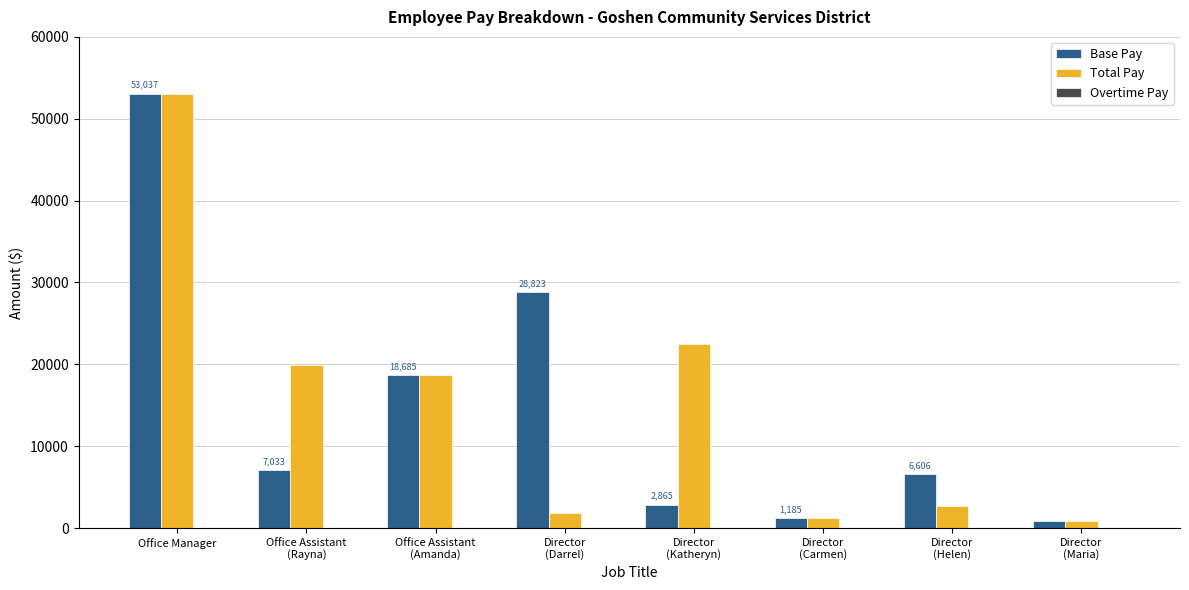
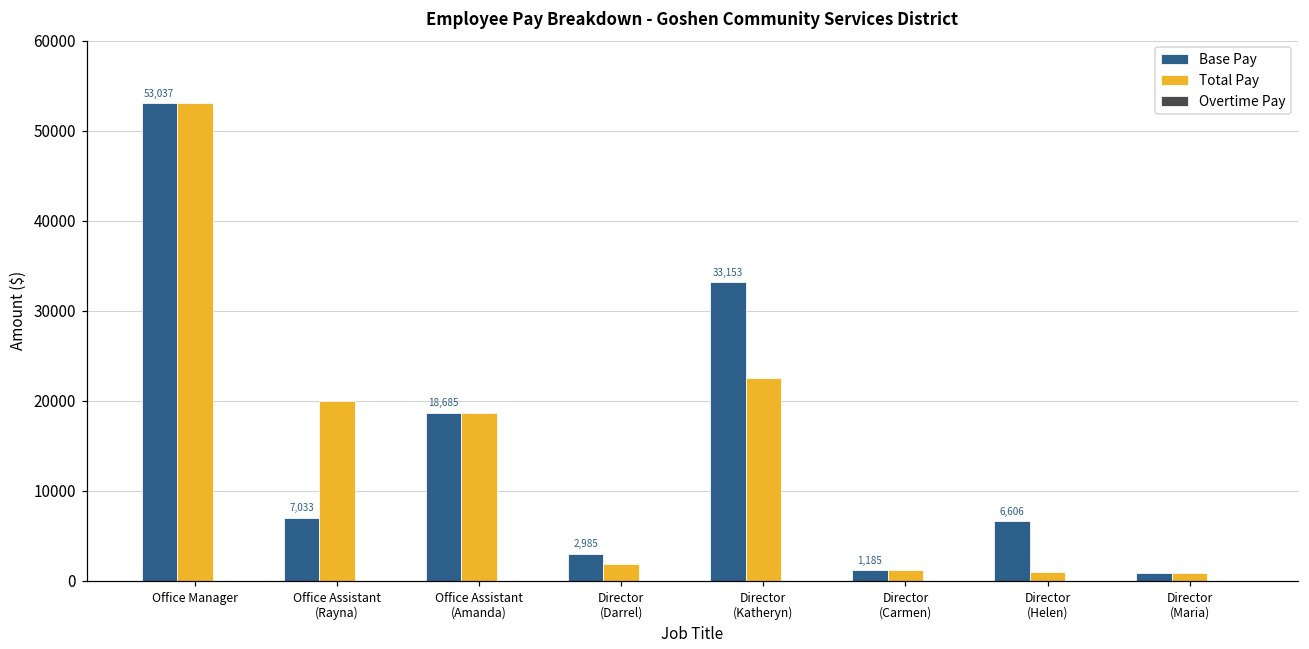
Base Pay, Director (Darrel): 28,823 -> 2,985
Base Pay, Director (Katheryn): 2,865 -> 33,153
Total Pay, Director (Helen): 3000 -> 1000
